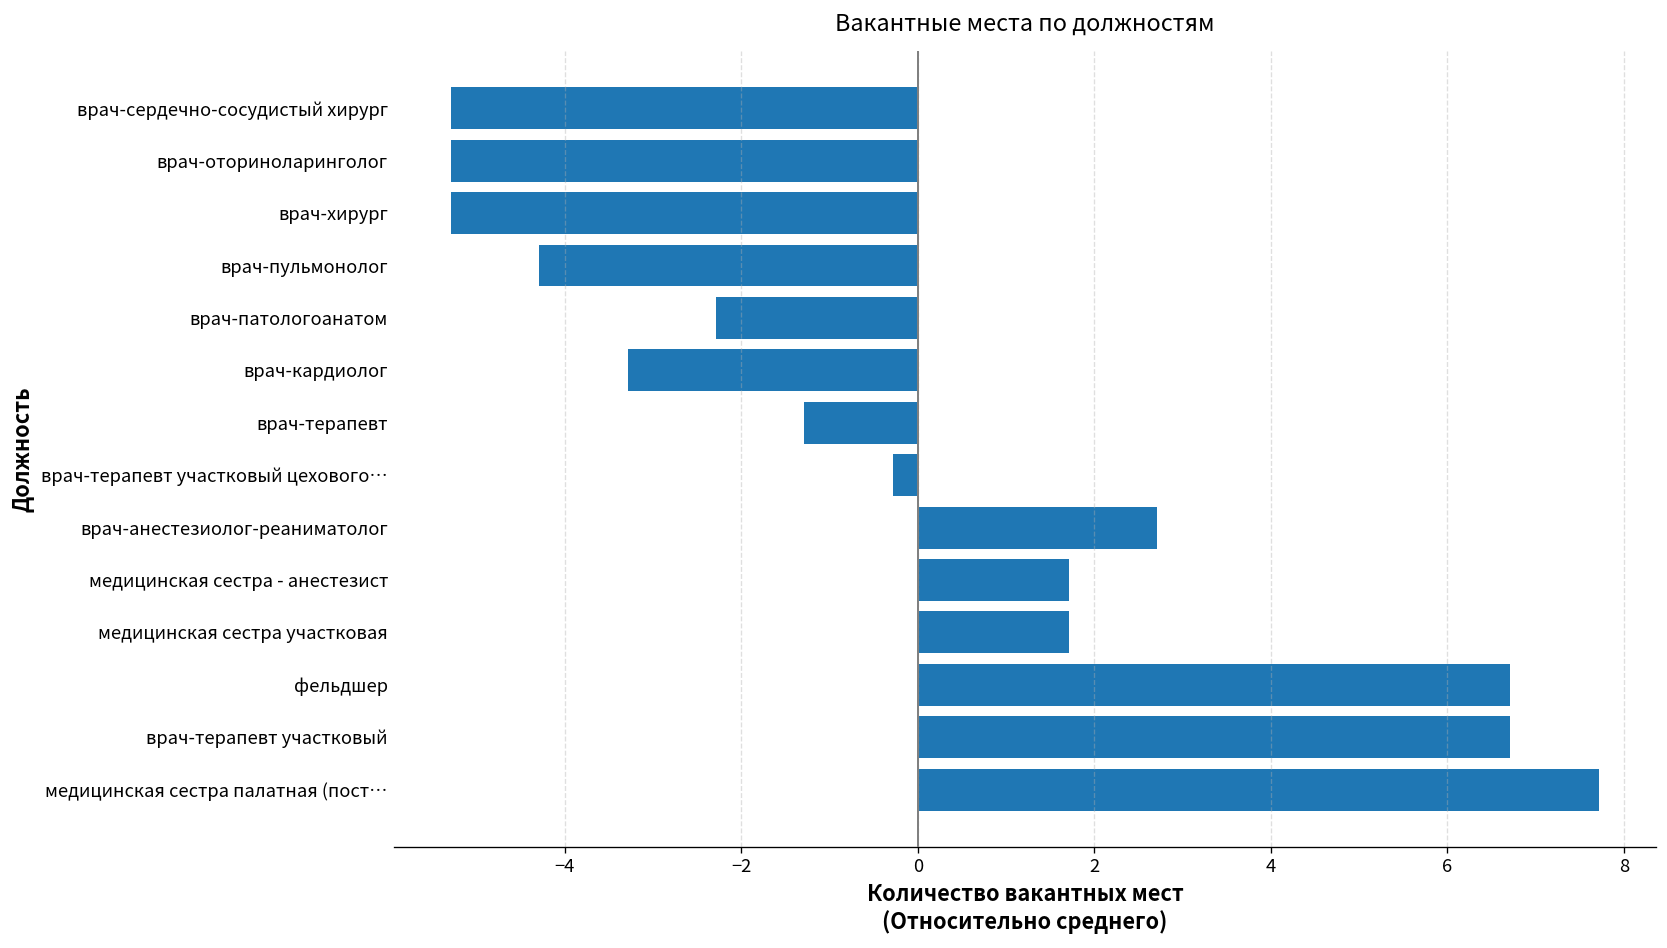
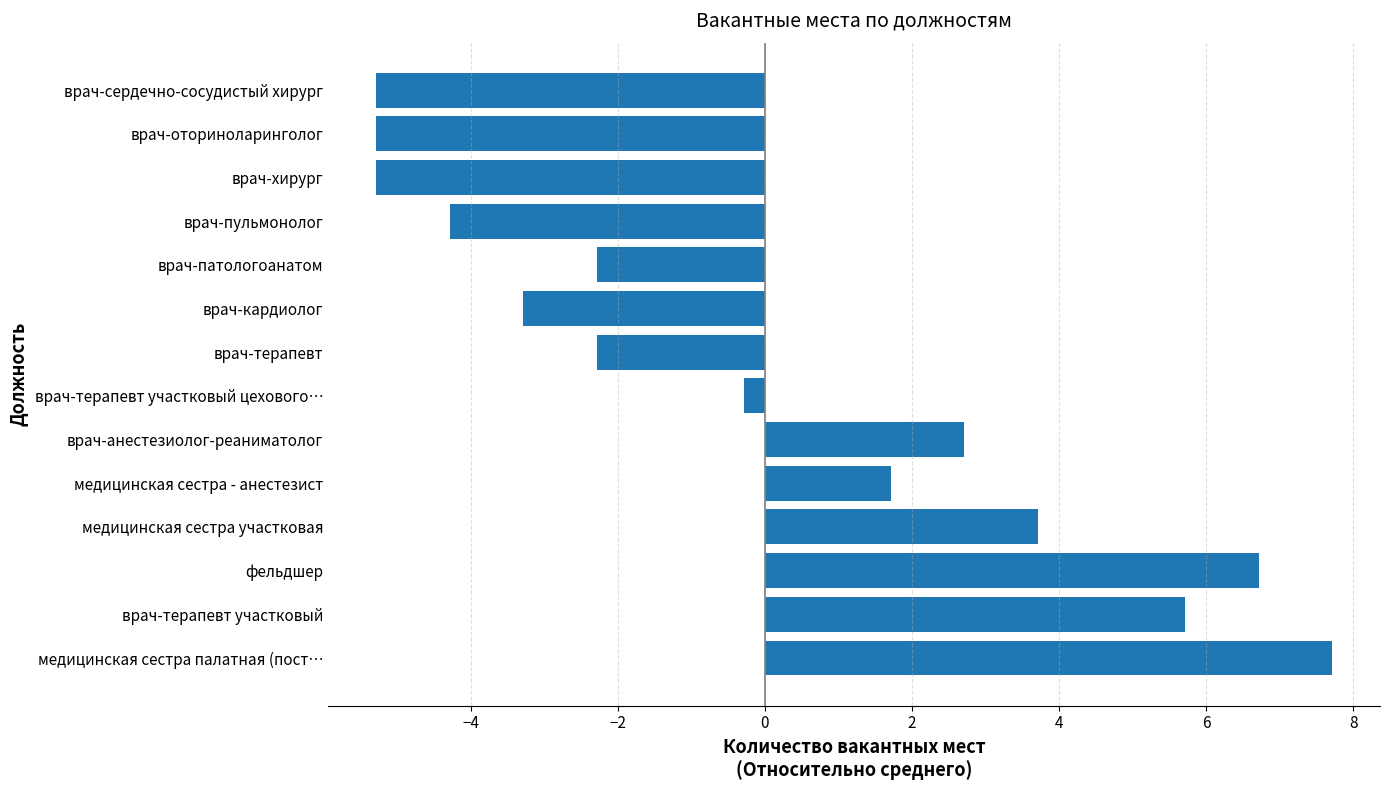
врач-терапевт: -1.3 -> -2.3
медицинская сестра участковая: 1.7 -> 3.7
врач-терапевт участковый: 6.7 -> 5.7
